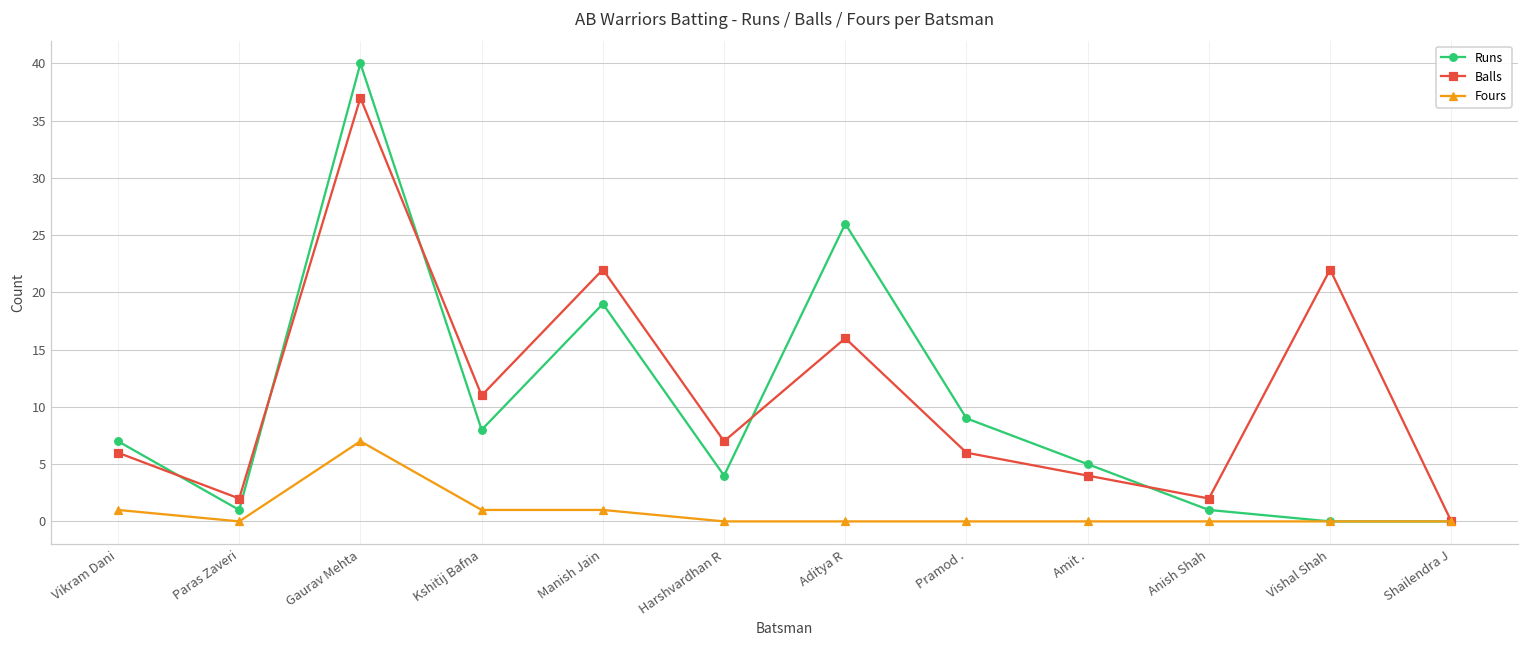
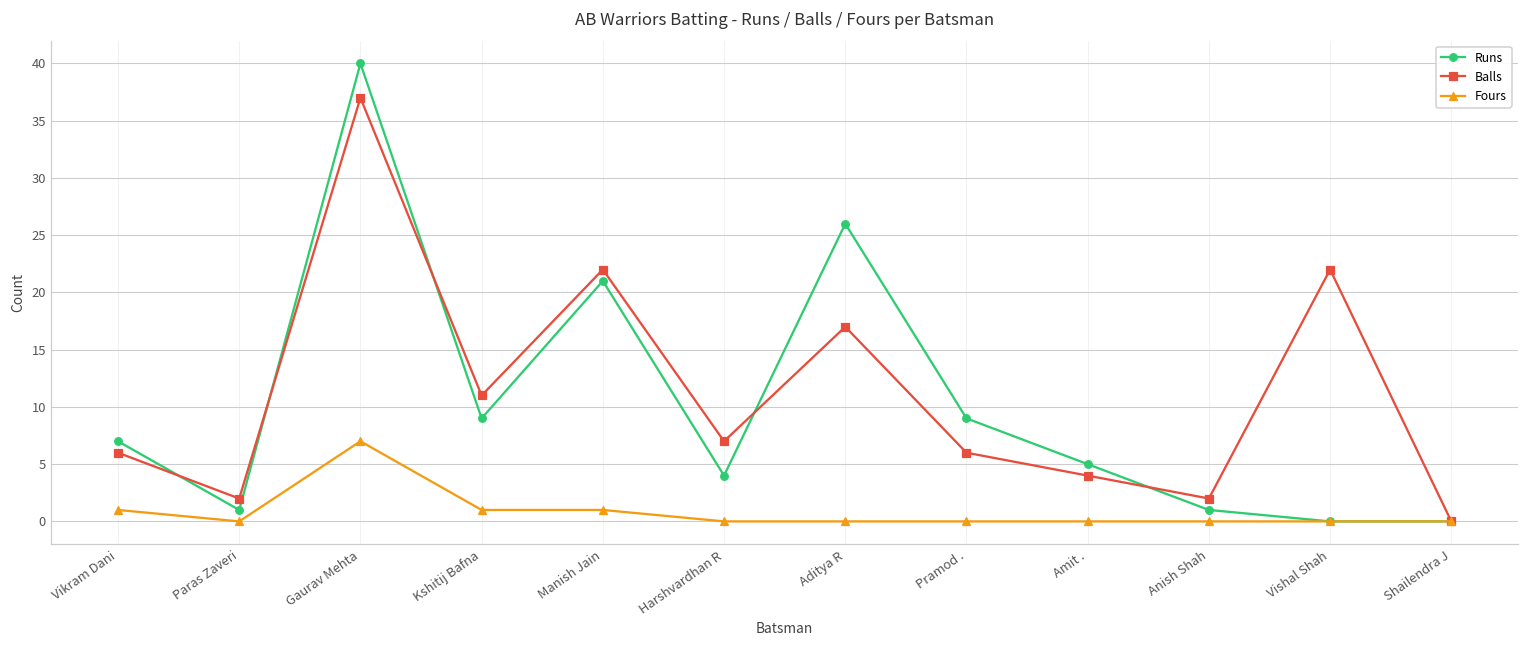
Runs, Kshitij Bafna: 8 -> 9
Runs, Manish Jain: 19 -> 21
Balls, Aditya R: 16 -> 17
